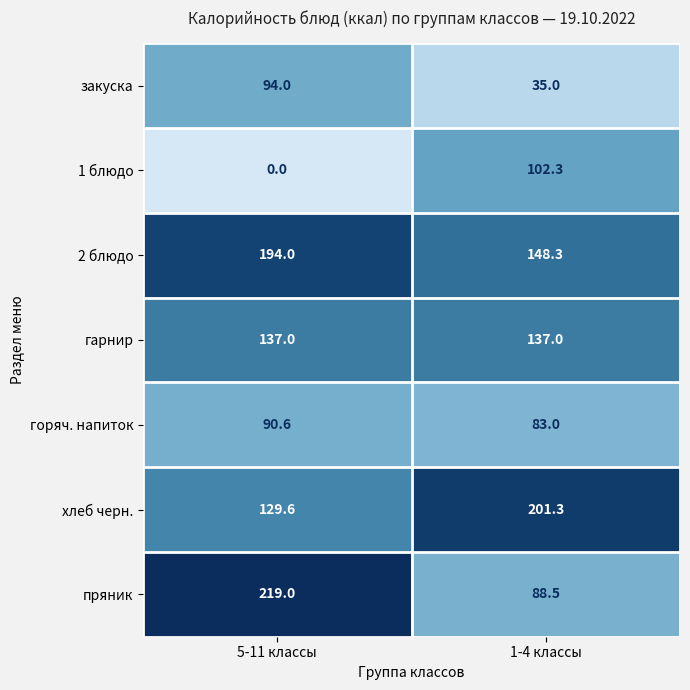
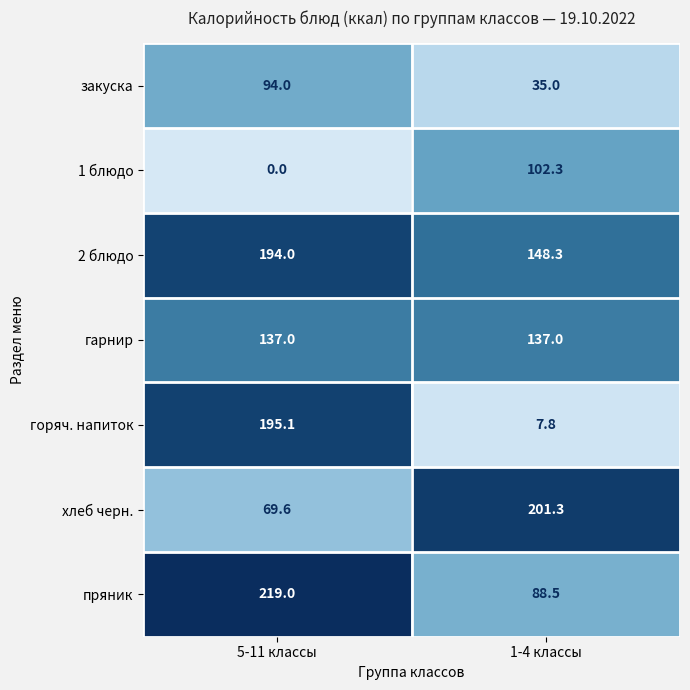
горяч. напиток, 5-11 классы: 90.6 -> 195.1
горяч. напиток, 1-4 классы: 83.0 -> 7.8
хлеб черн., 5-11 классы: 129.6 -> 69.6
